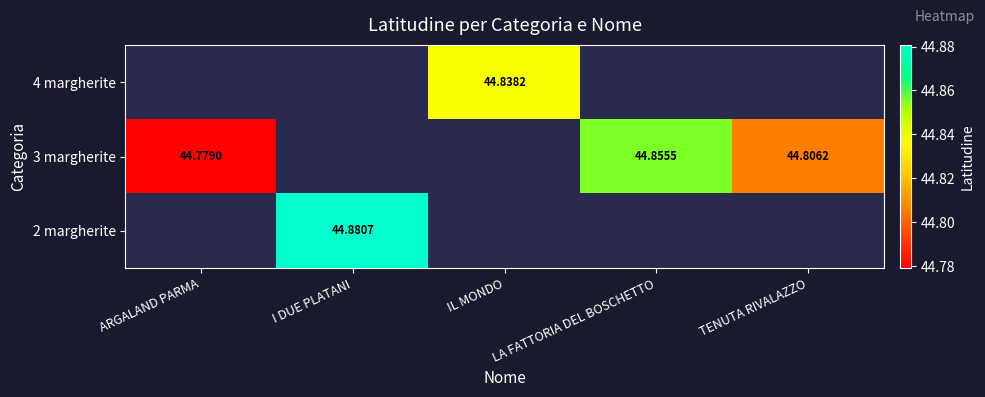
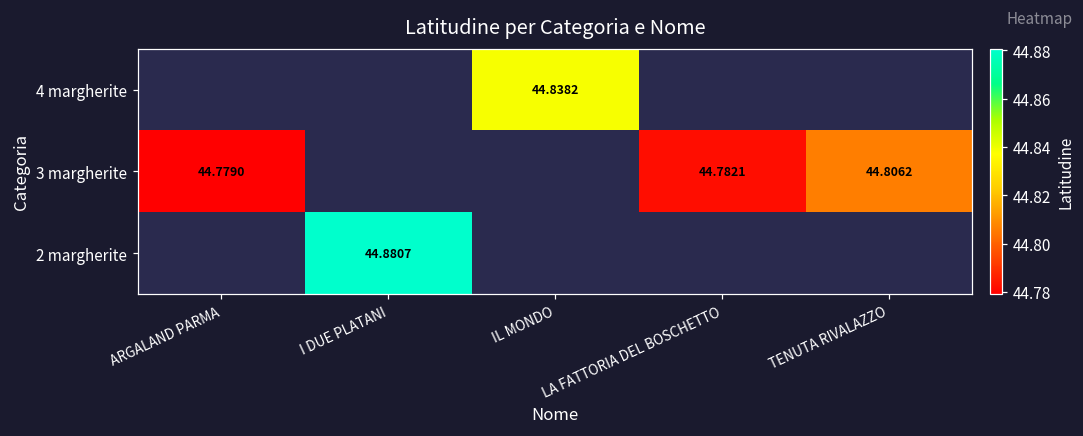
3 margherite, LA FATTORIA DEL BOSCHETTO: 44.8555 -> 44.7821
